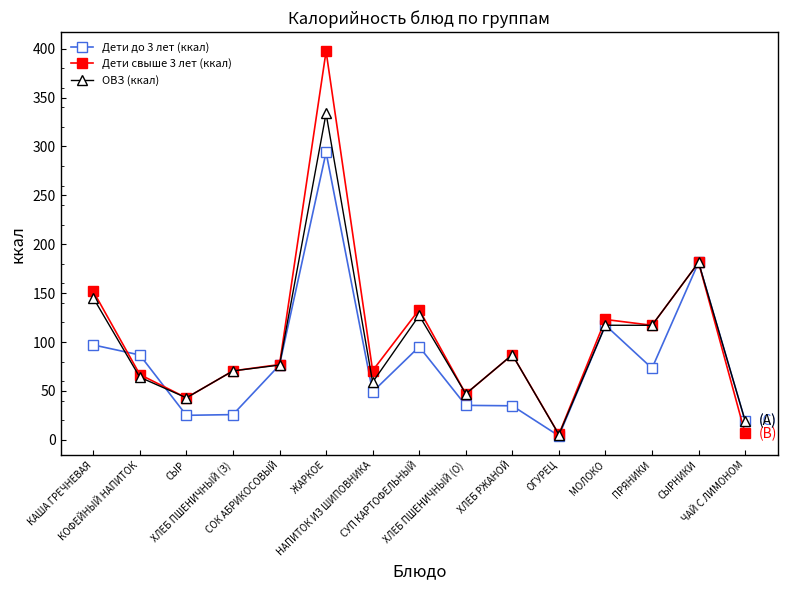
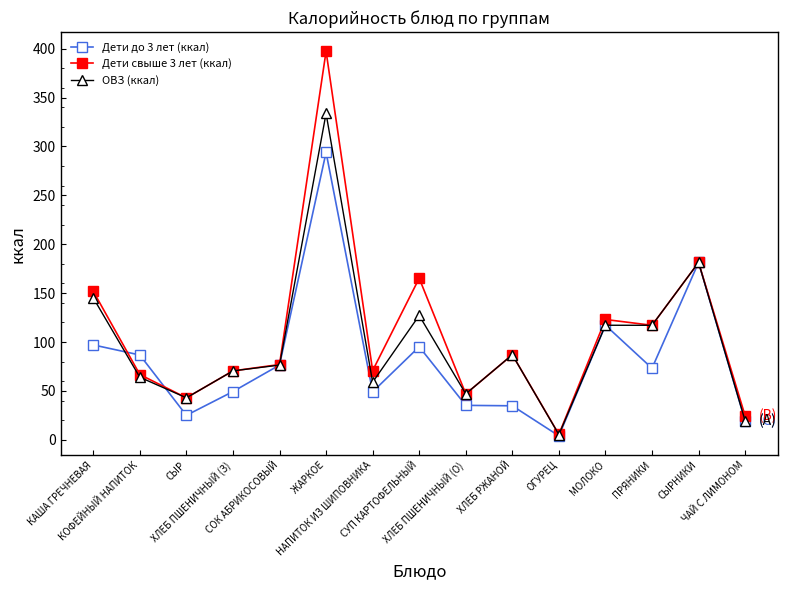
Дети до 3 лет (ккал), ХЛЕБ ПШЕНИЧНЫЙ (З): 30 -> 50
Дети свыше 3 лет (ккал), СУП КАРТОФЕЛЬНЫЙ: 130 -> 170
Дети свыше 3 лет (ккал), ЧАЙ С ЛИМОНОМ: 10 -> 20
